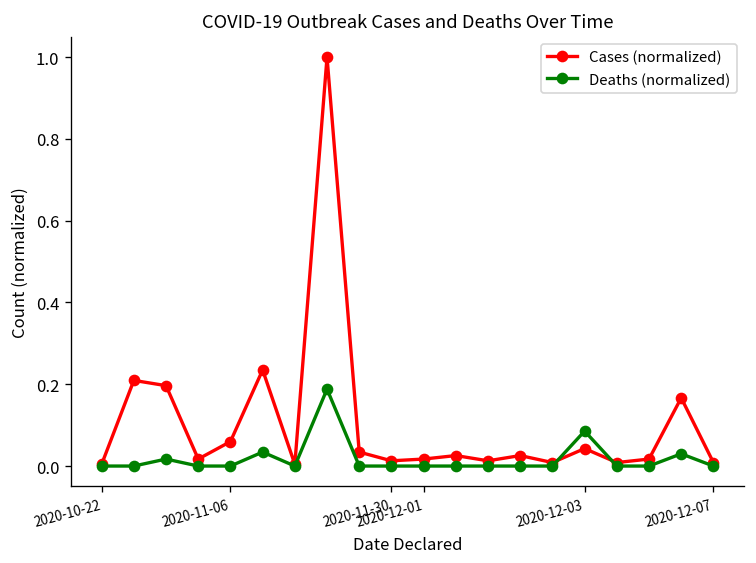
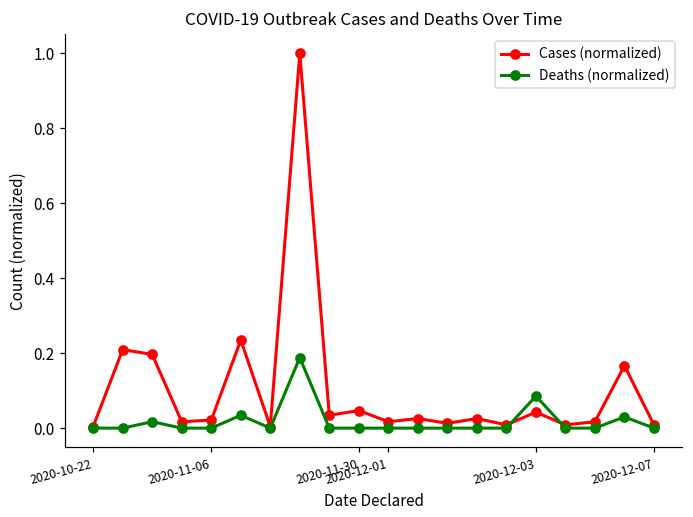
Cases (normalized), 2020-11-06: 0.06 -> 0.02
Cases (normalized), 2020-11-30: 0.01 -> 0.05
